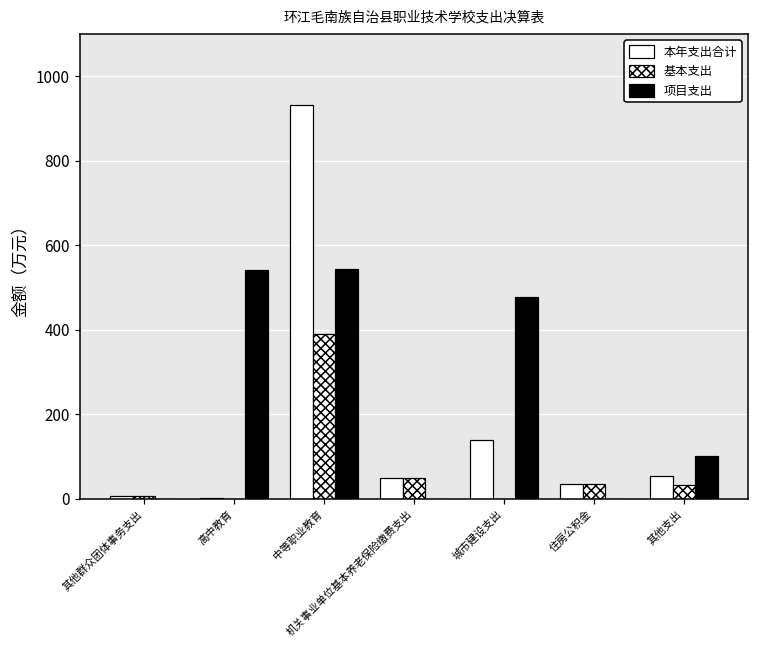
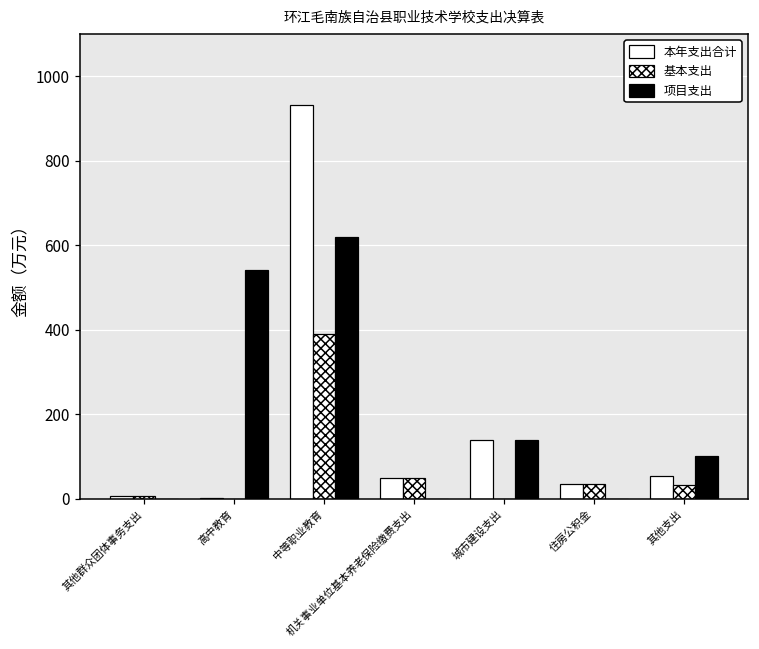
项目支出, 中等职业教育: 540 -> 620
项目支出, 城市建设支出: 480 -> 140
